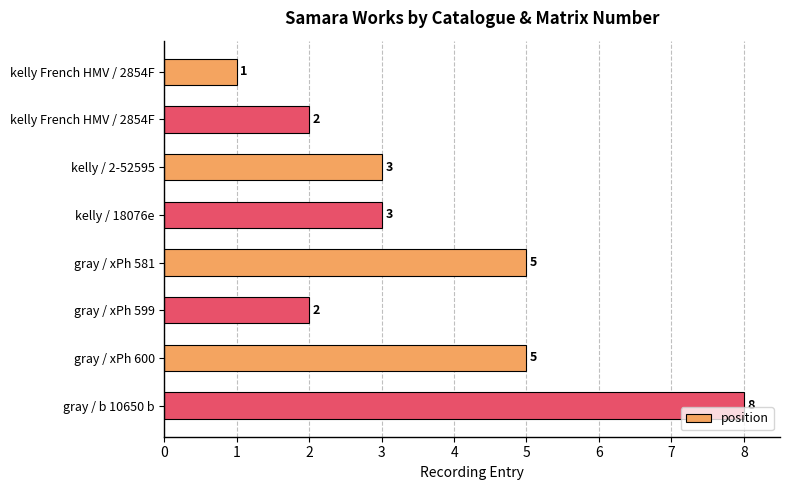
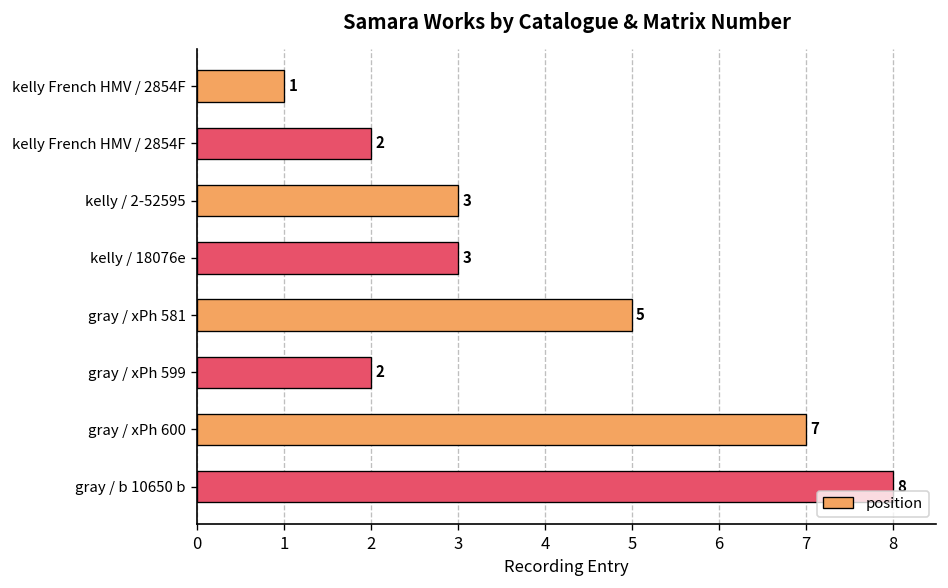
gray / xPh 600: 5 -> 7
